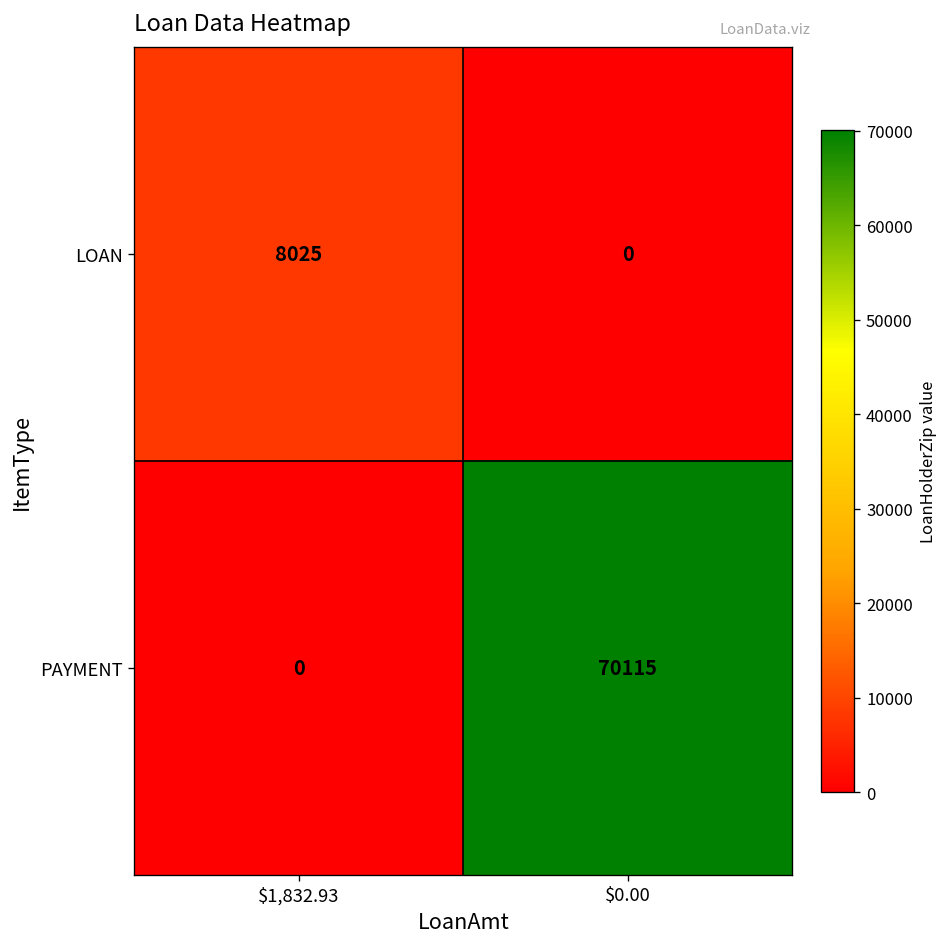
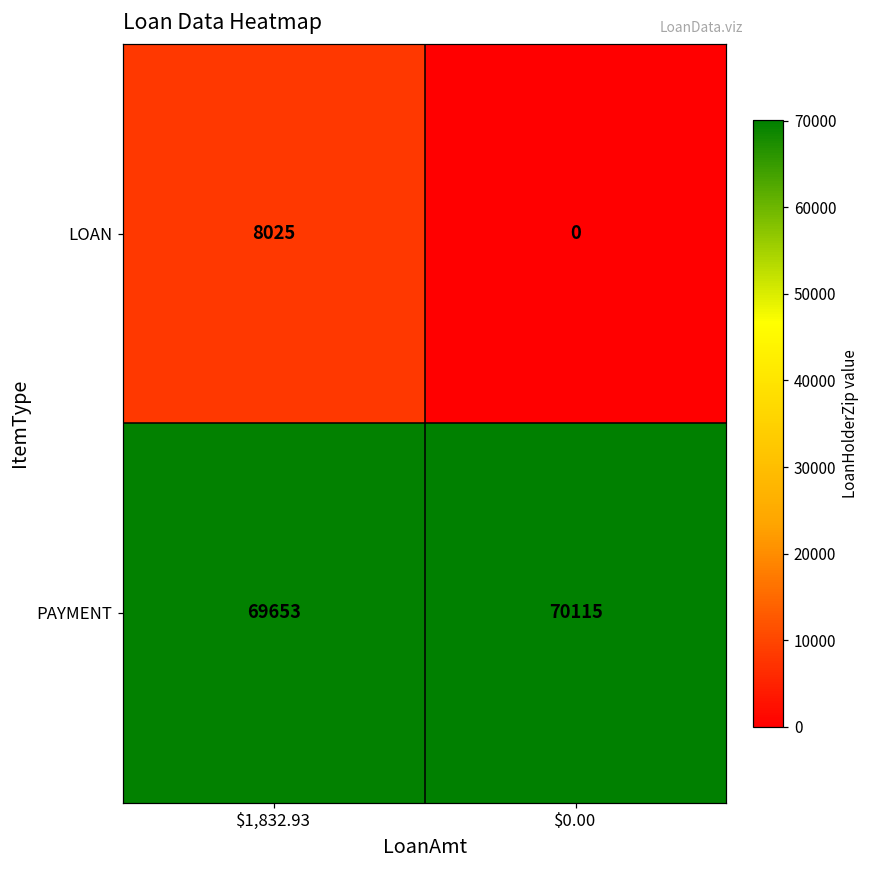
PAYMENT, $1,832.93: 0 -> 69653
